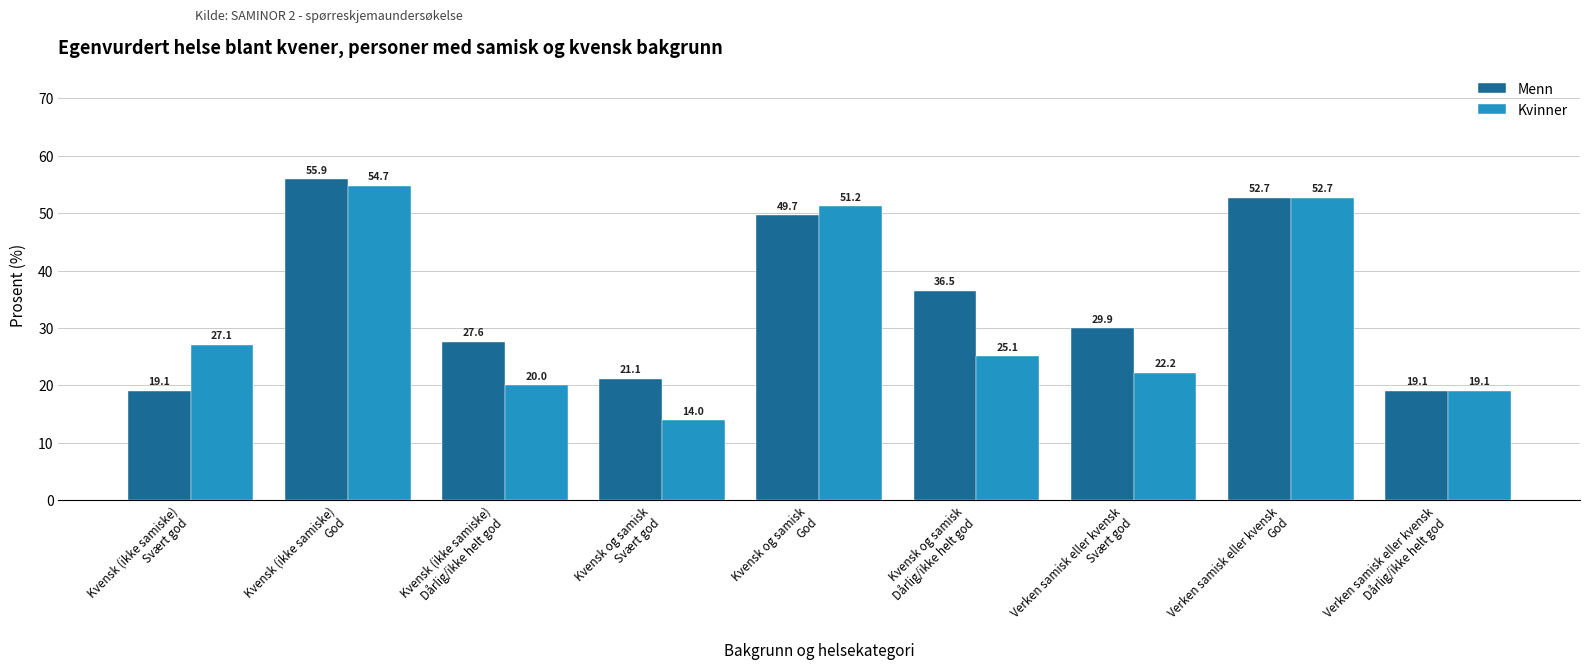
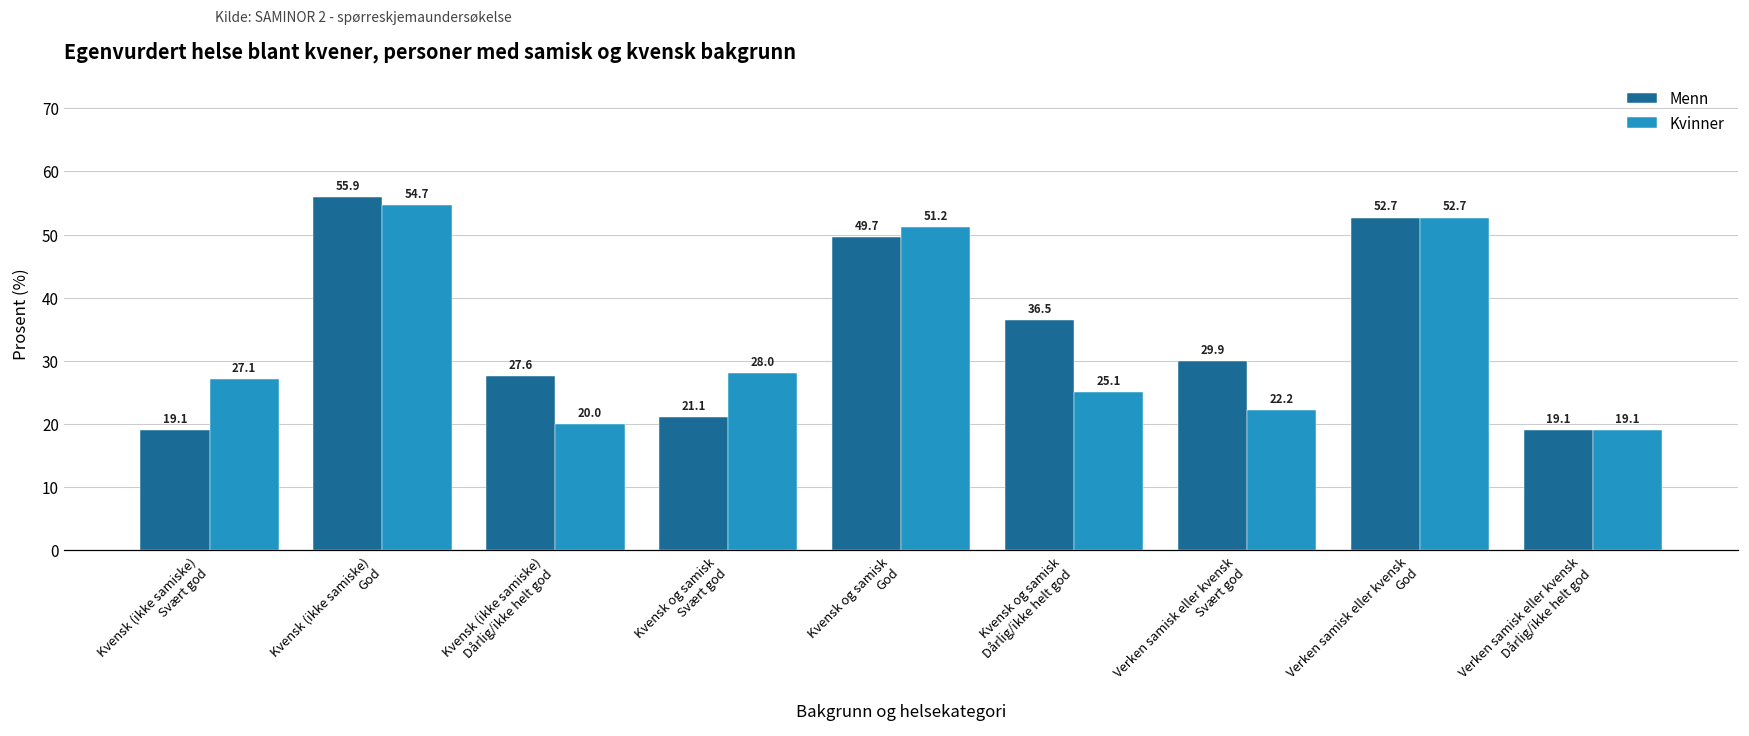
Kvinner, Kvensk og samisk Svært god: 14.0 -> 28.0
